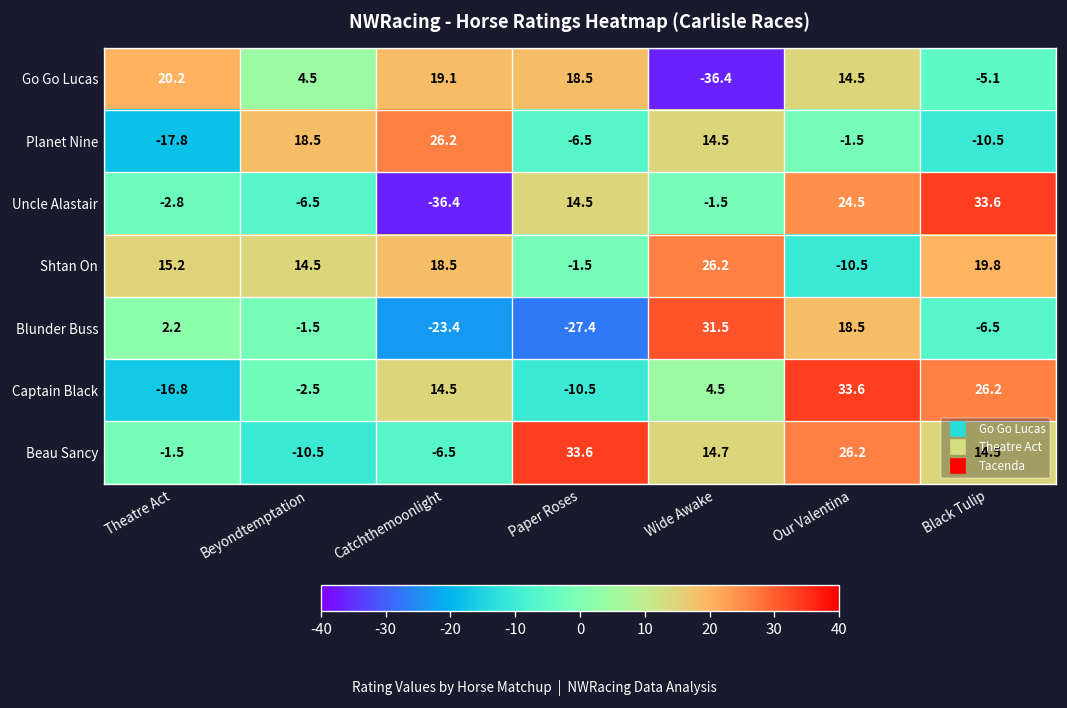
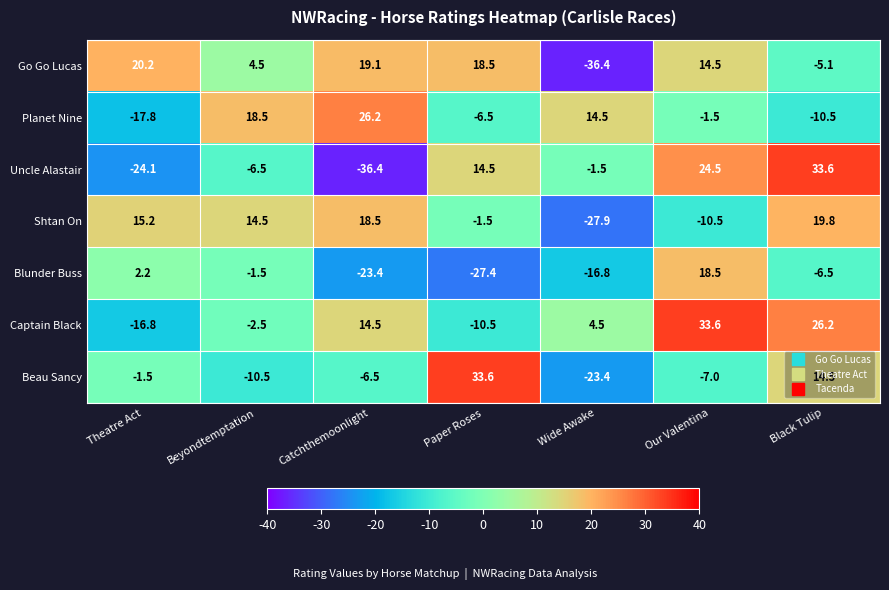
Uncle Alastair, Theatre Act: -2.8 -> -24.1
Shtan On, Wide Awake: 26.2 -> -27.9
Blunder Buss, Wide Awake: 31.5 -> -16.8
Beau Sancy, Wide Awake: 14.7 -> -23.4
Beau Sancy, Our Valentina: 26.2 -> -7.0
